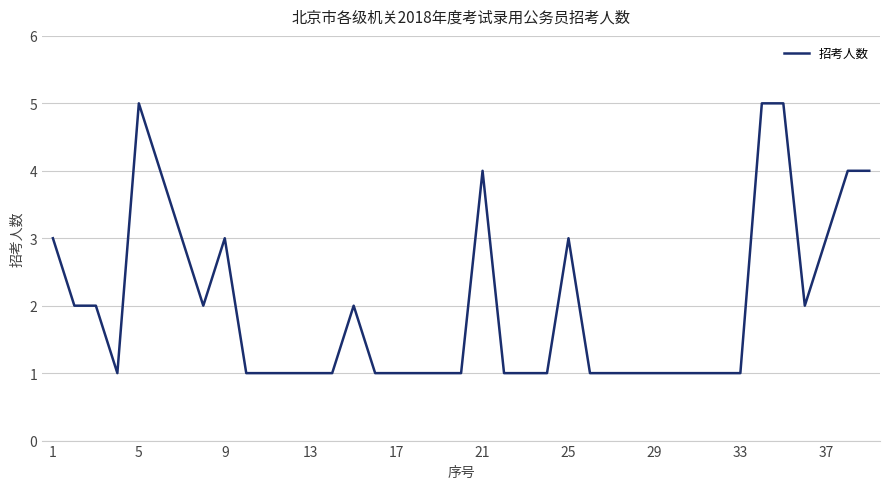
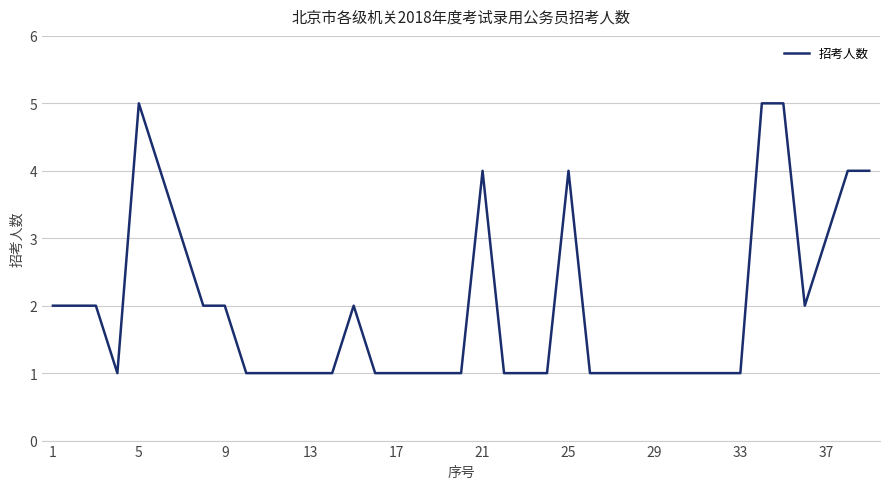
1: 3 -> 2
9: 3 -> 2
25: 3 -> 4
